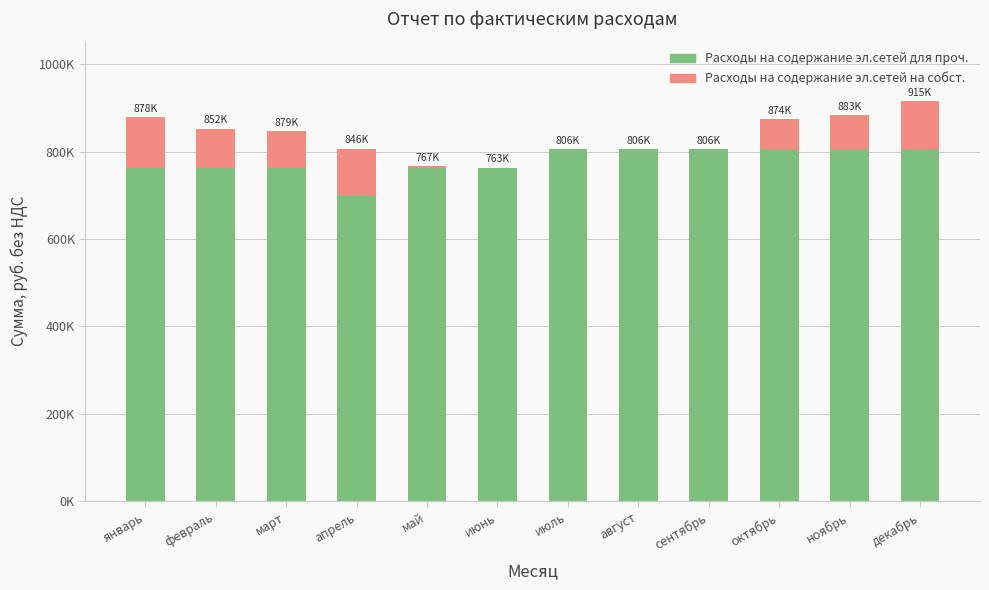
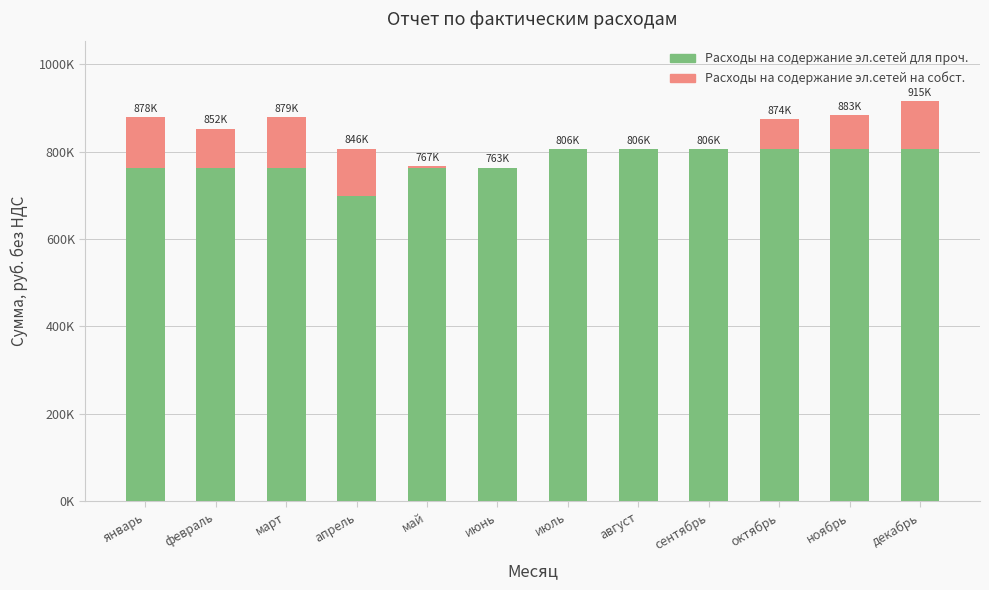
Расходы на содержание эл.сетей на собст., март: 80000 -> 120000
